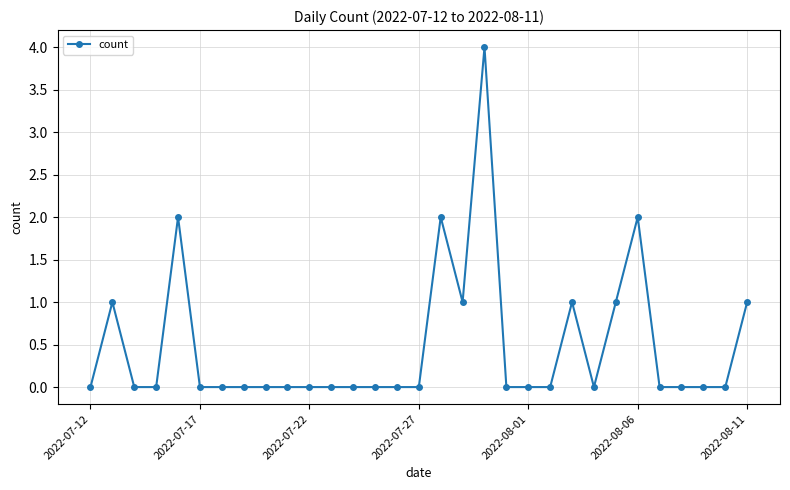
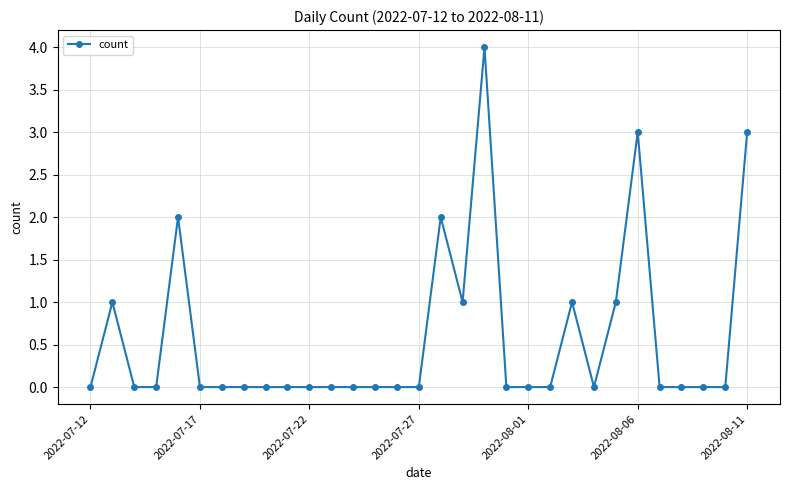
2022-08-06: 2 -> 3
2022-08-11: 1 -> 3
